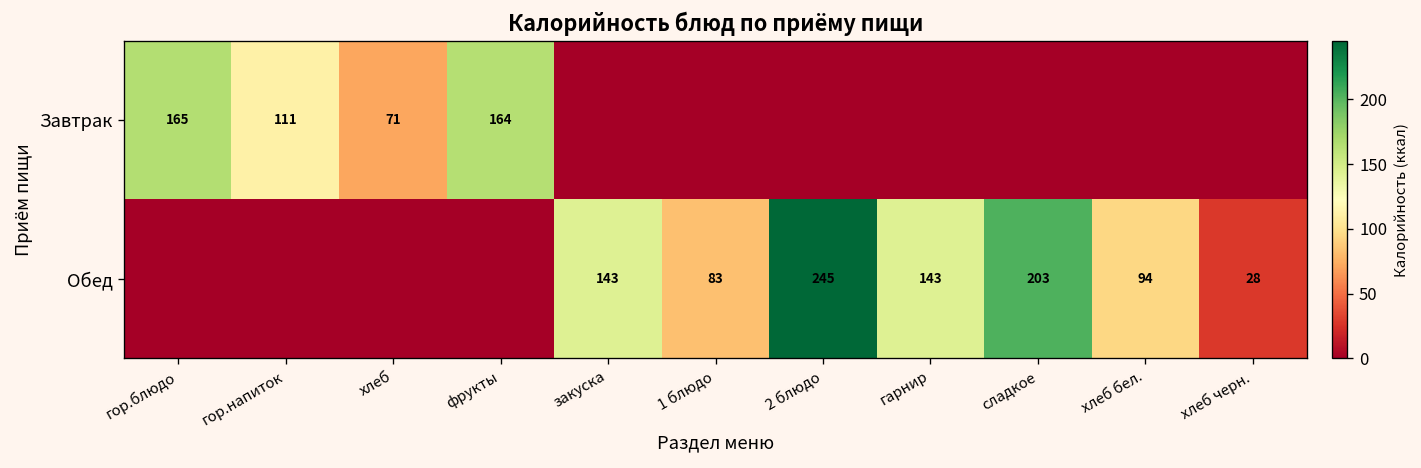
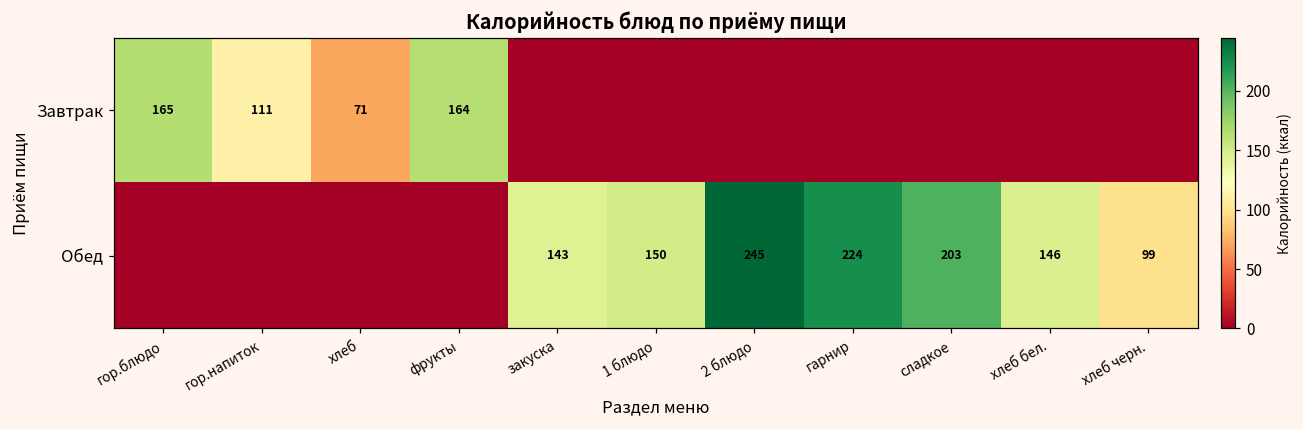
Обед, 1 блюдо: 83 -> 150
Обед, гарнир: 143 -> 224
Обед, хлеб бел.: 94 -> 146
Обед, хлеб черн.: 28 -> 99
